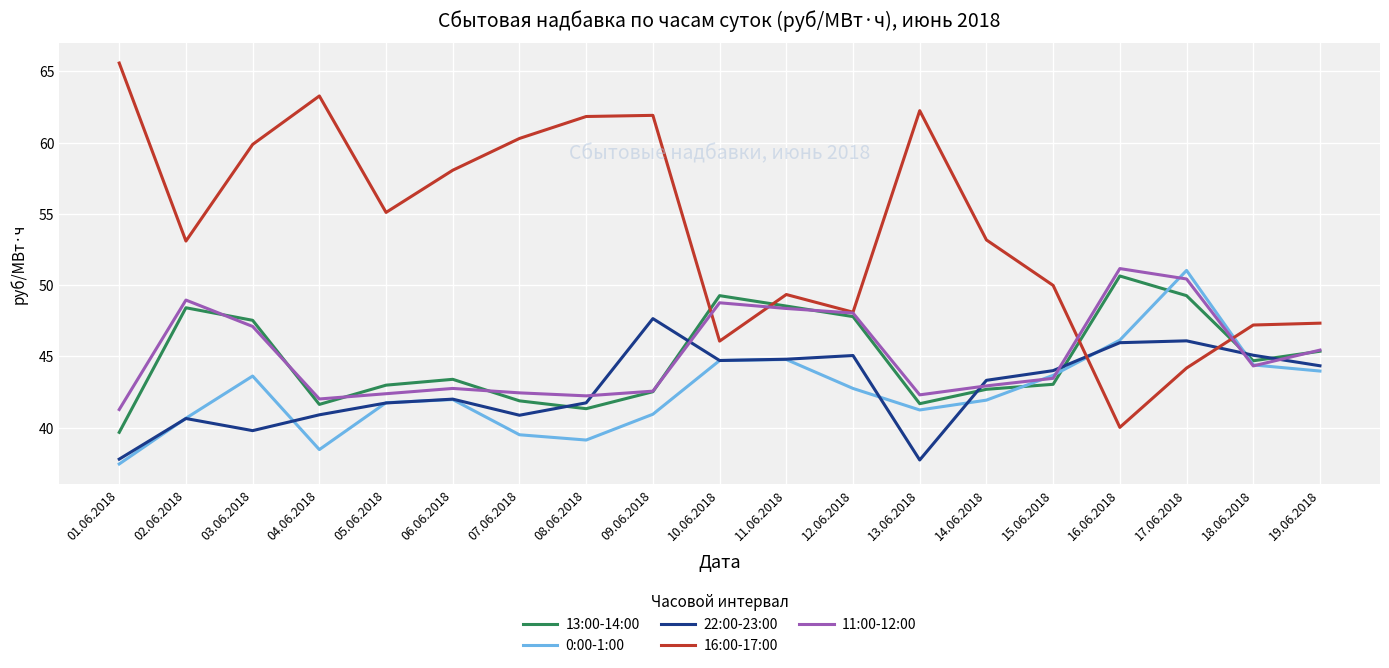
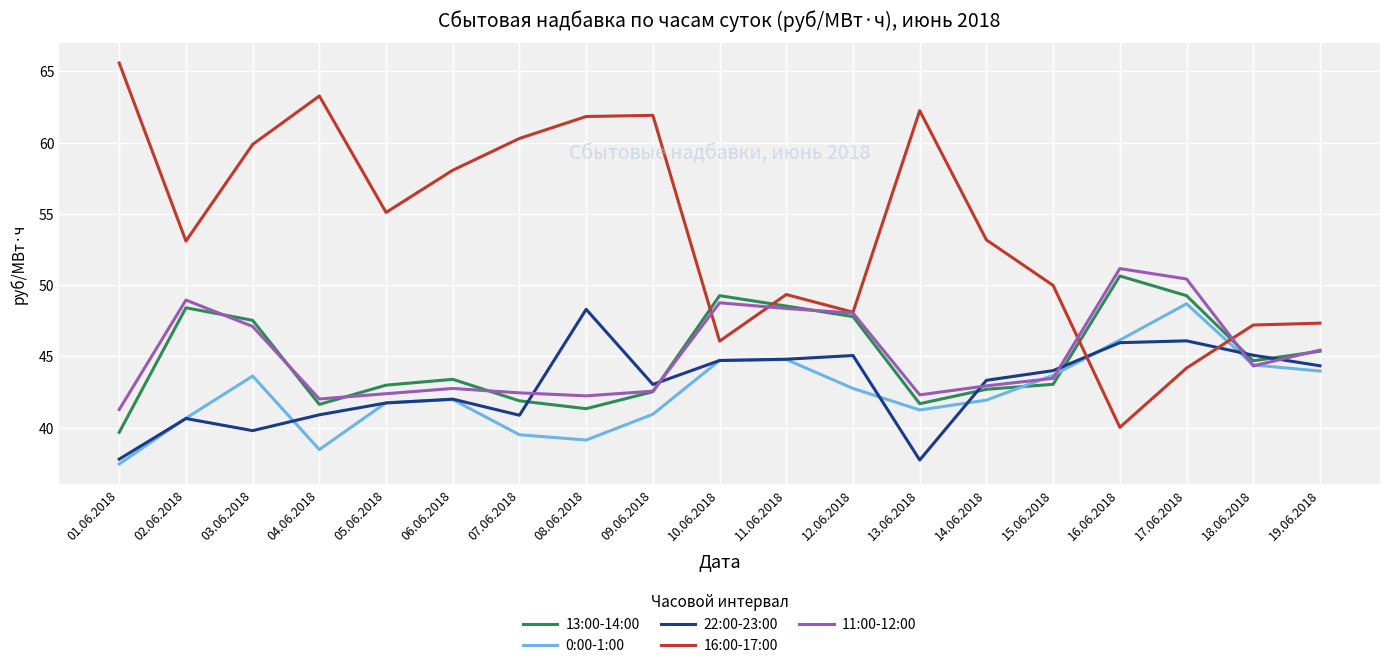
22:00-23:00, 08.06.2018: 41.7 -> 48.3
22:00-23:00, 09.06.2018: 47.7 -> 43.0
0:00-1:00, 17.06.2018: 51.0 -> 48.7
